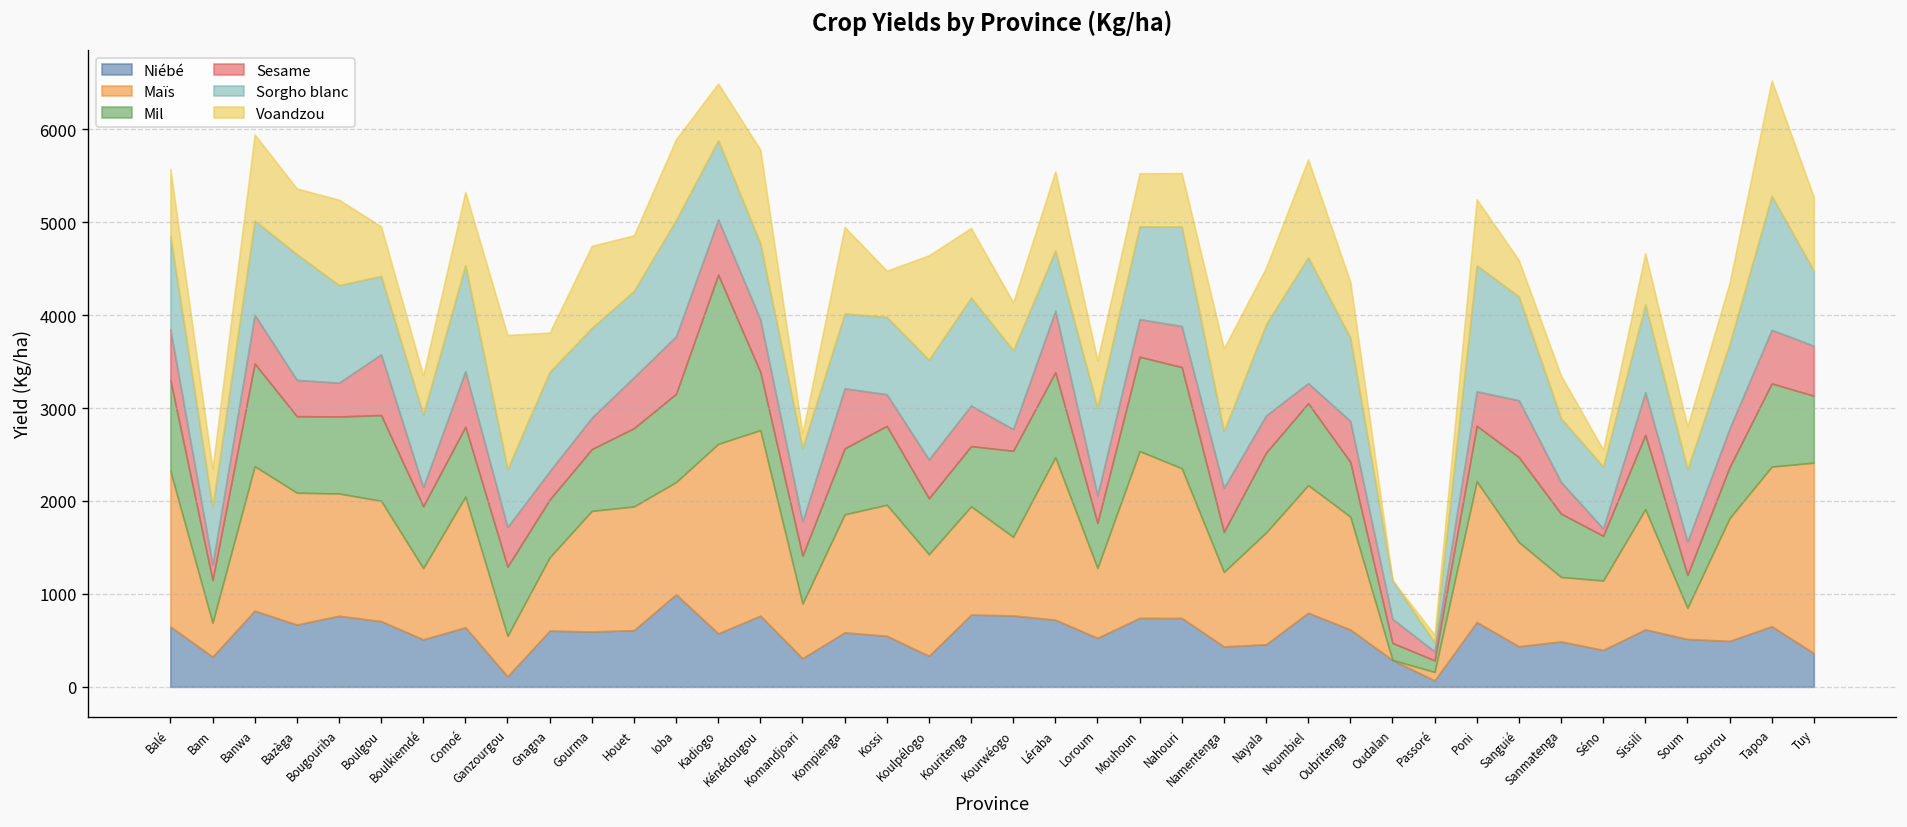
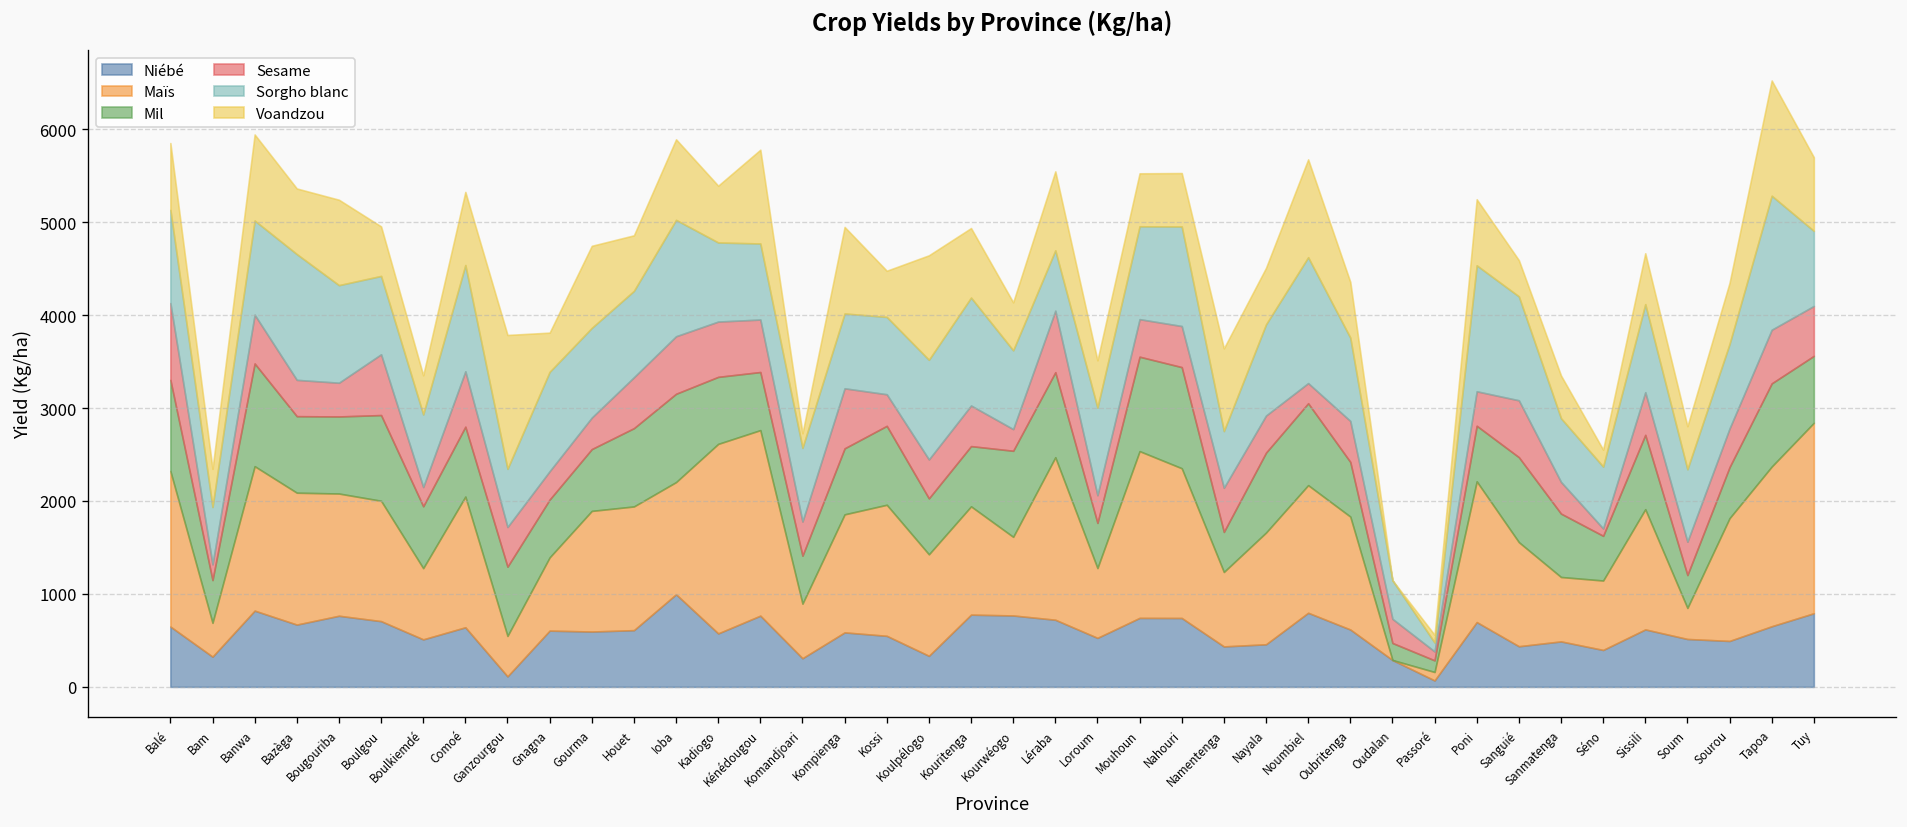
Sesame, Balé: 500 -> 800
Mil, Kadiogo: 1800 -> 700
Niébé, Tuy: 400 -> 800
